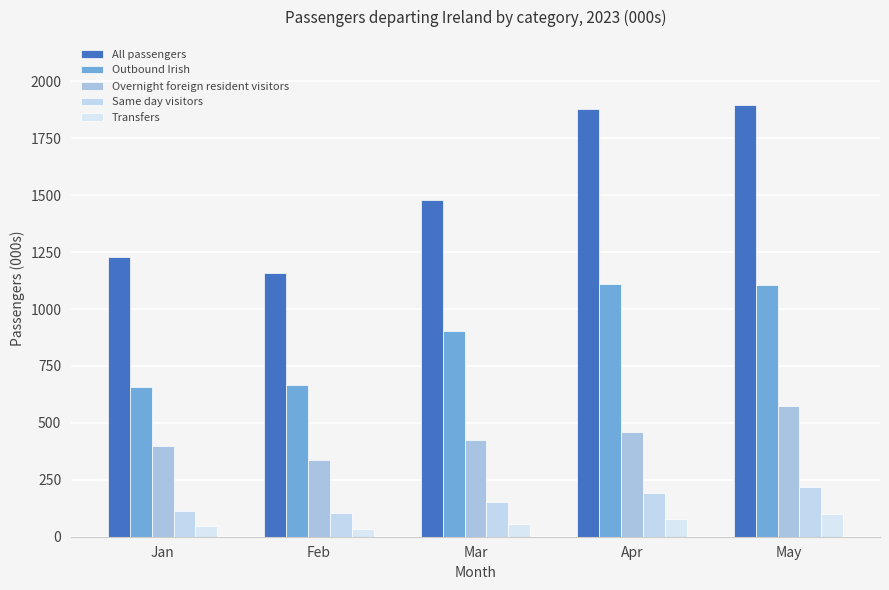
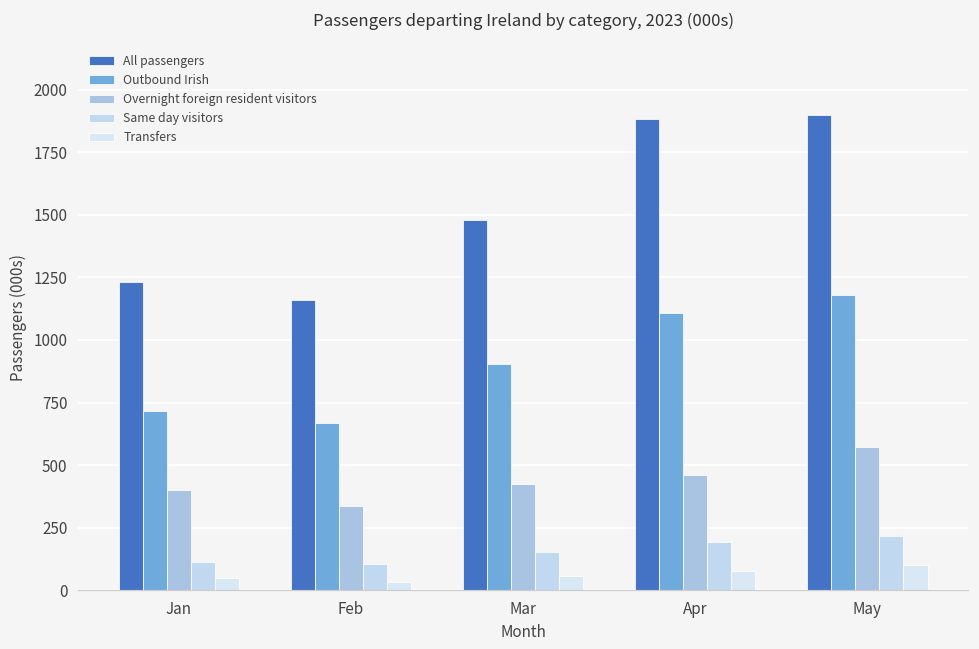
Outbound Irish, Jan: 660 -> 720
Outbound Irish, May: 1110 -> 1180
